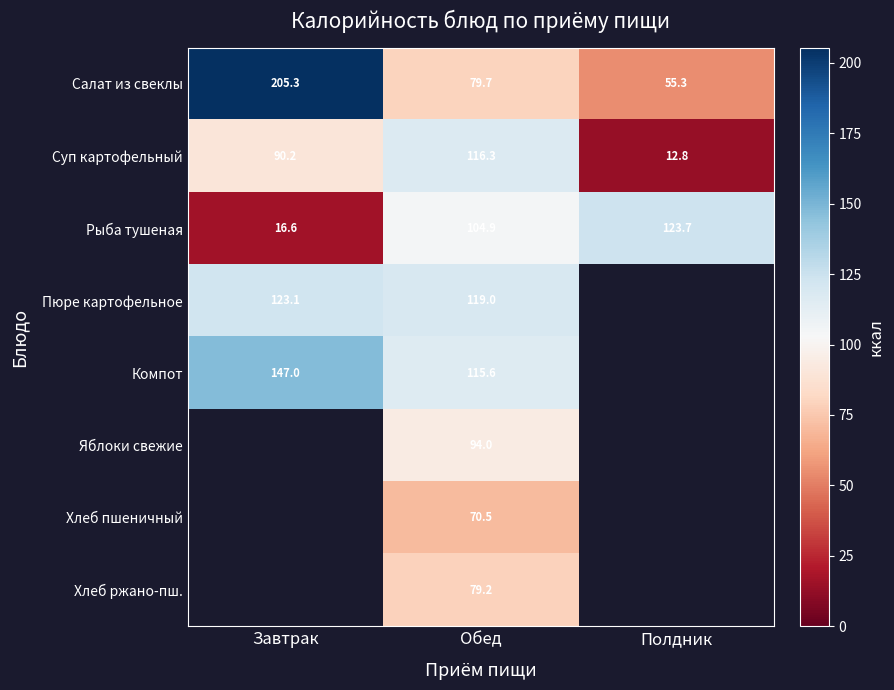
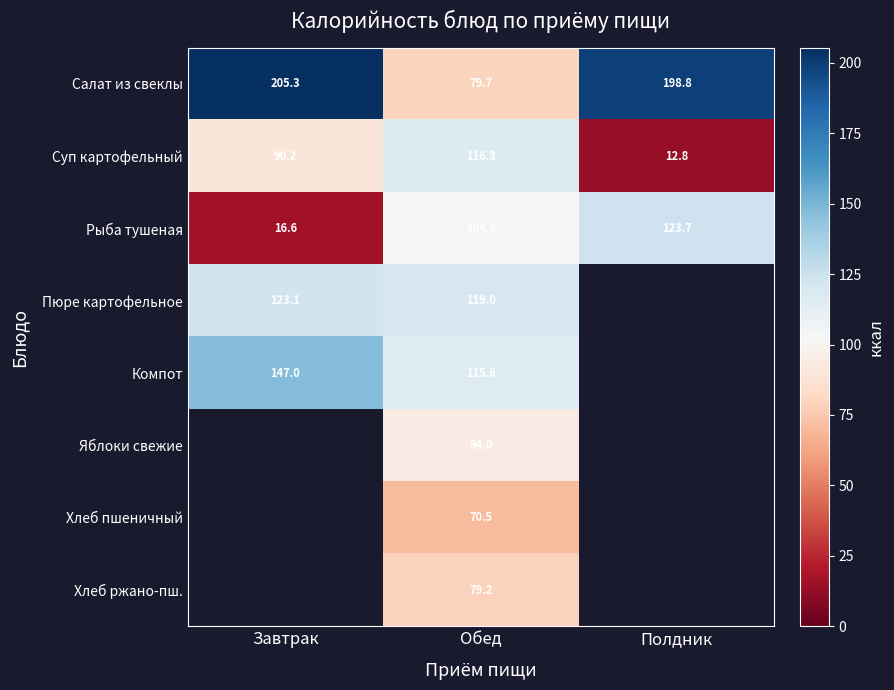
Салат из свеклы, Полдник: 55.3 -> 198.8
